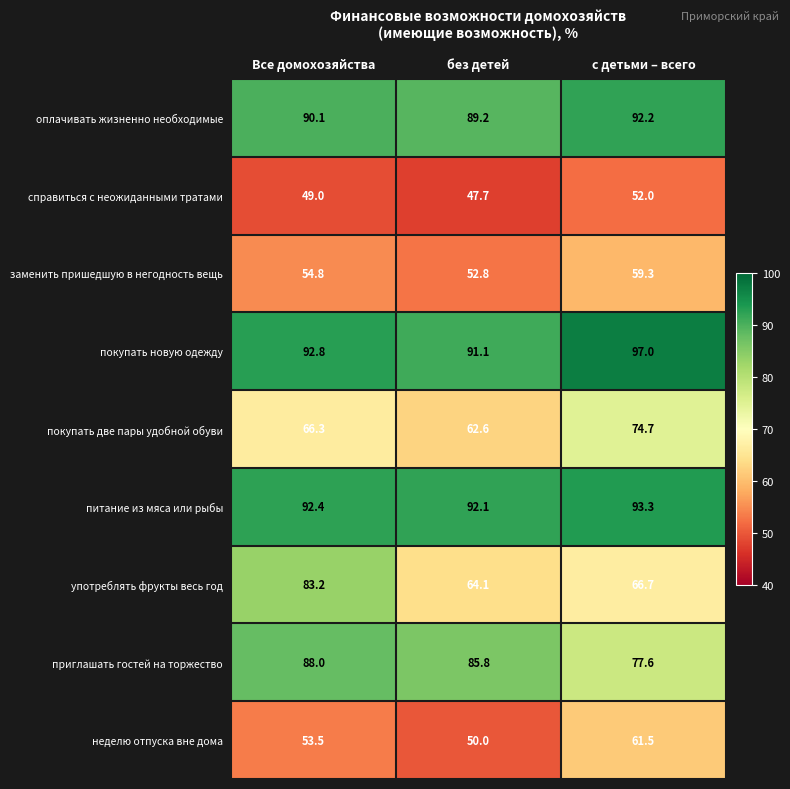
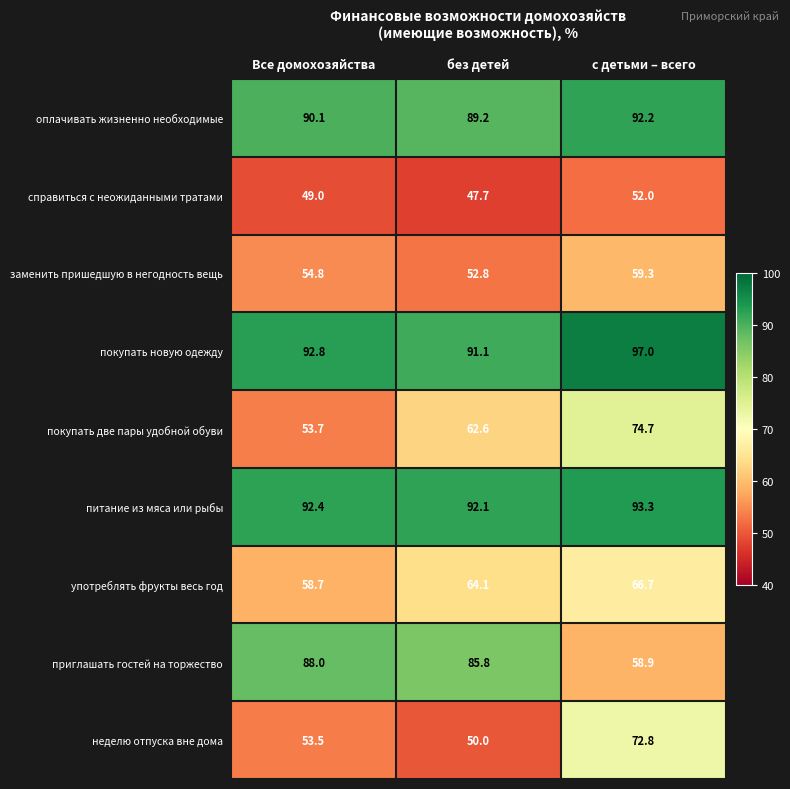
покупать две пары удобной обуви, Все домохозяйства: 66.3 -> 53.7
употреблять фрукты весь год, Все домохозяйства: 83.2 -> 58.7
приглашать гостей на торжество, с детьми – всего: 77.6 -> 58.9
неделю отпуска вне дома, с детьми – всего: 61.5 -> 72.8
